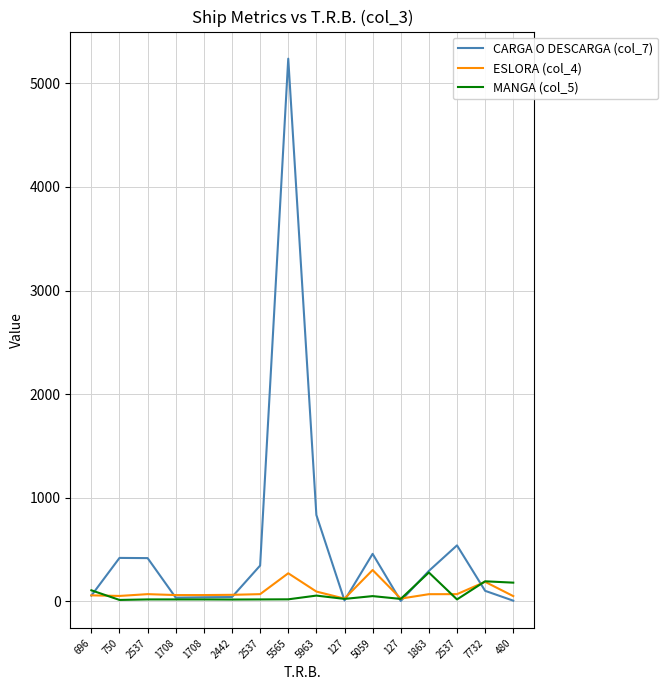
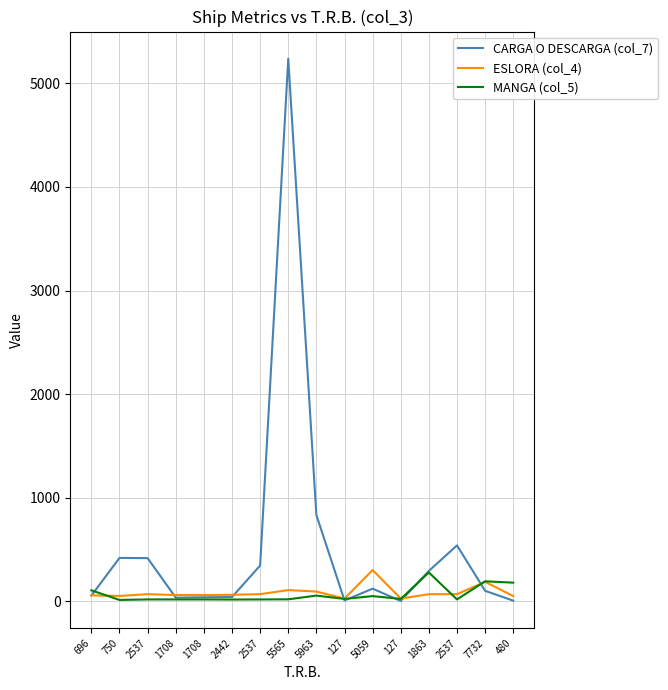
ESLORA (col_4), 5565: 270 -> 110
CARGA O DESCARGA (col_7), 5059: 460 -> 120
